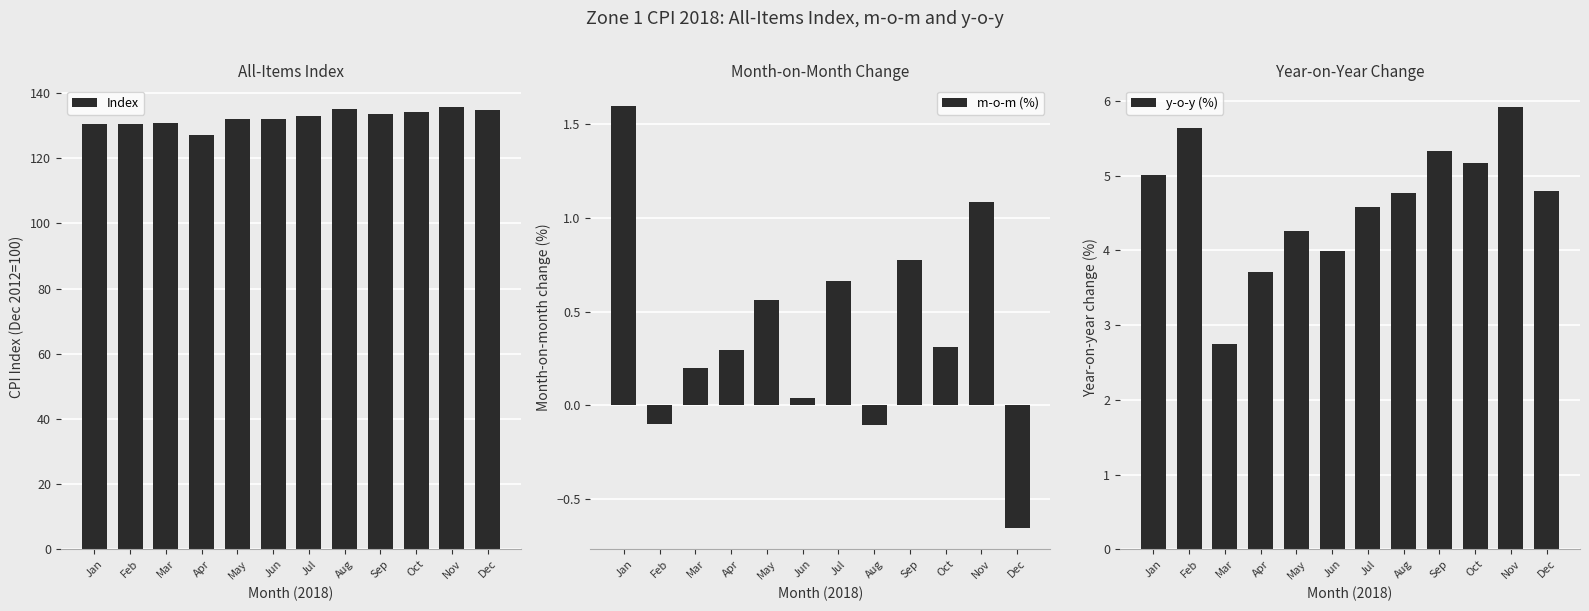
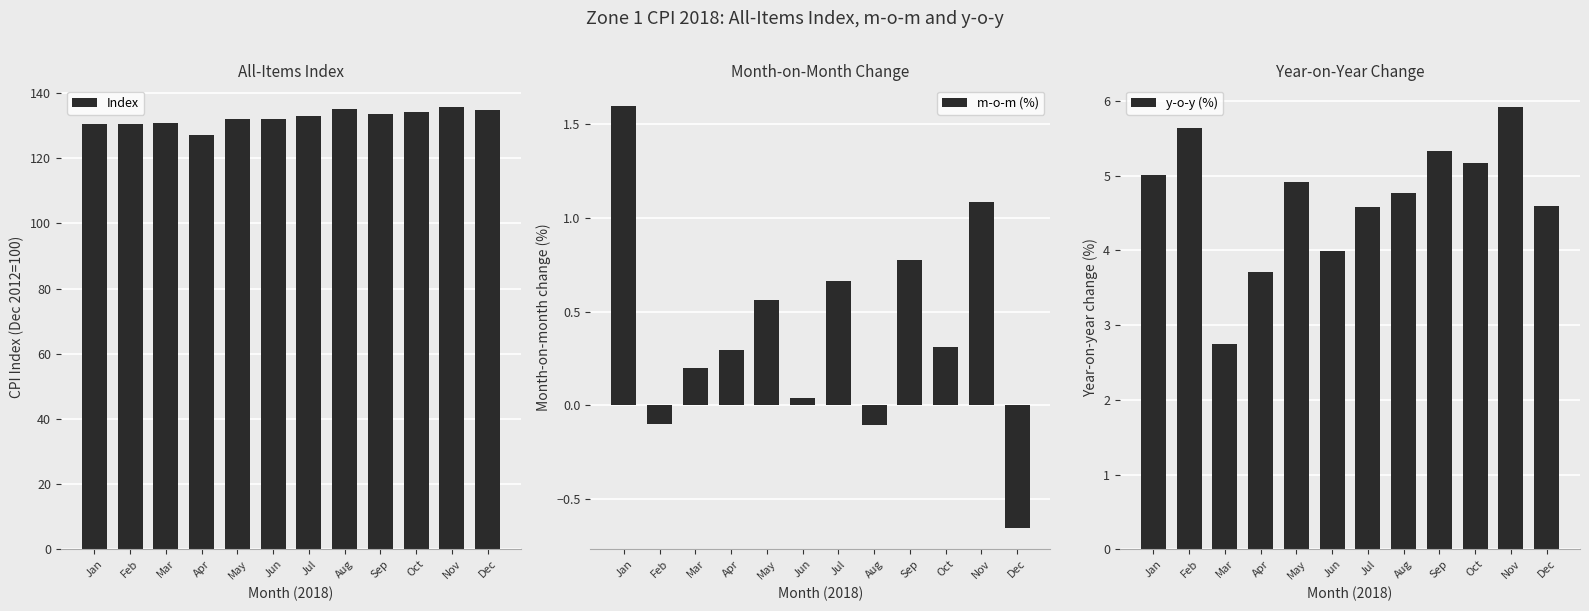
Year-on-Year Change, May: 4.3 -> 4.9
Year-on-Year Change, Dec: 4.8 -> 4.6
